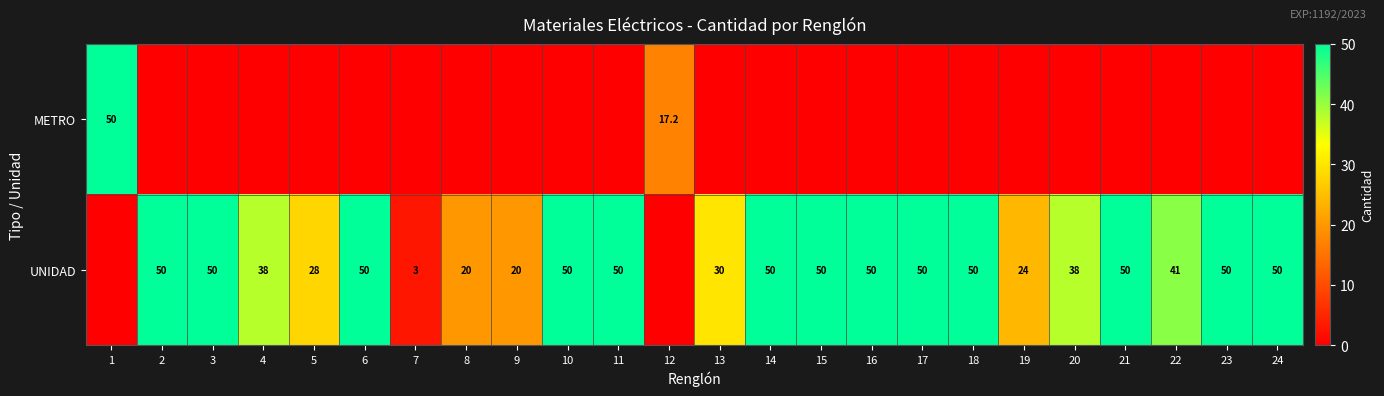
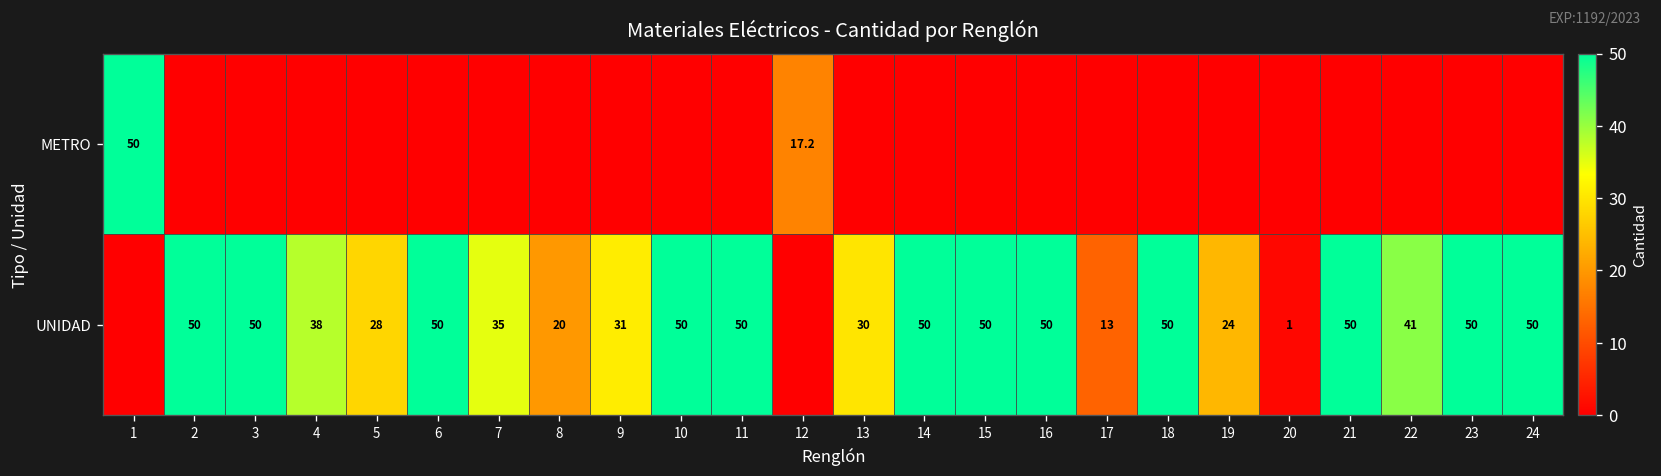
UNIDAD, 7: 3 -> 35
UNIDAD, 9: 20 -> 31
UNIDAD, 17: 50 -> 13
UNIDAD, 20: 38 -> 1
